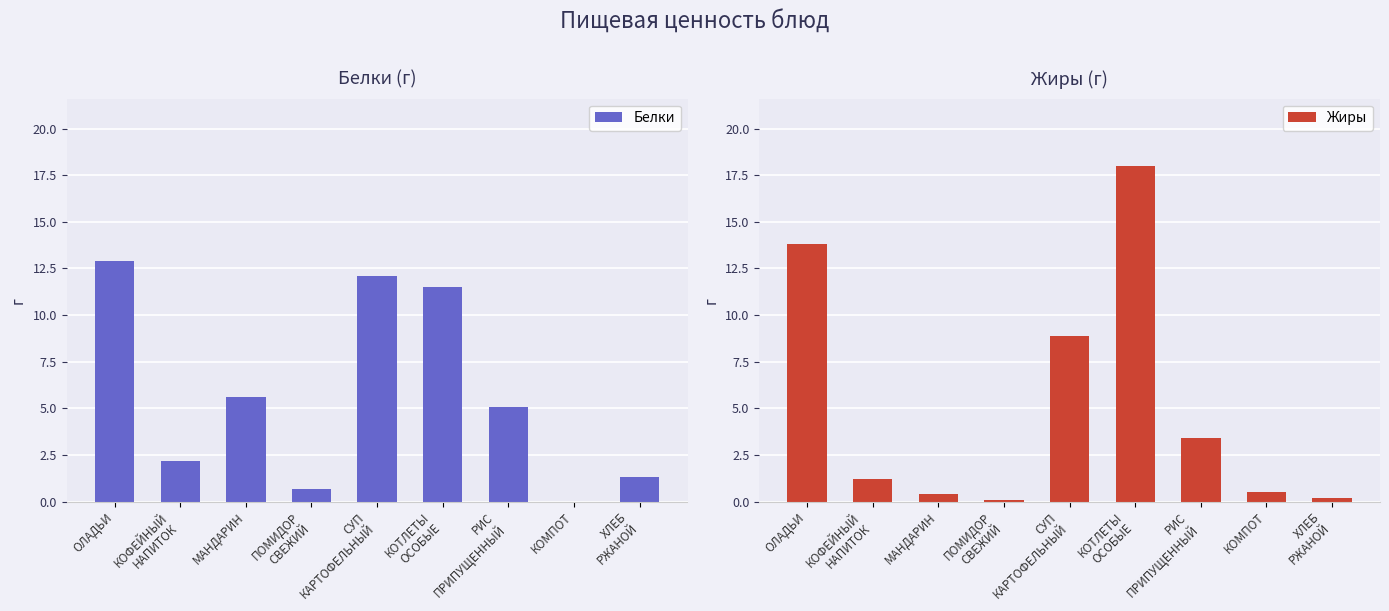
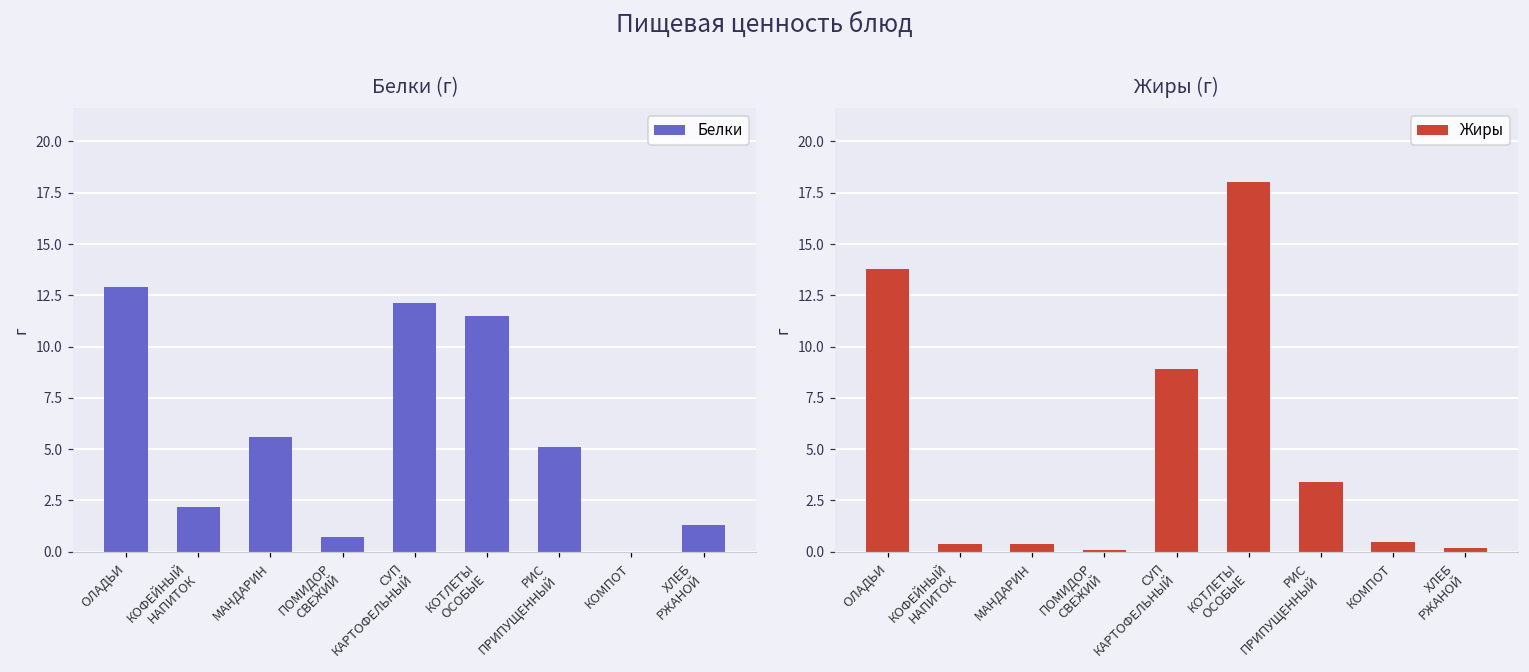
Жиры (г), КОФЕЙНЫЙ НАПИТОК: 1.2 -> 0.4
